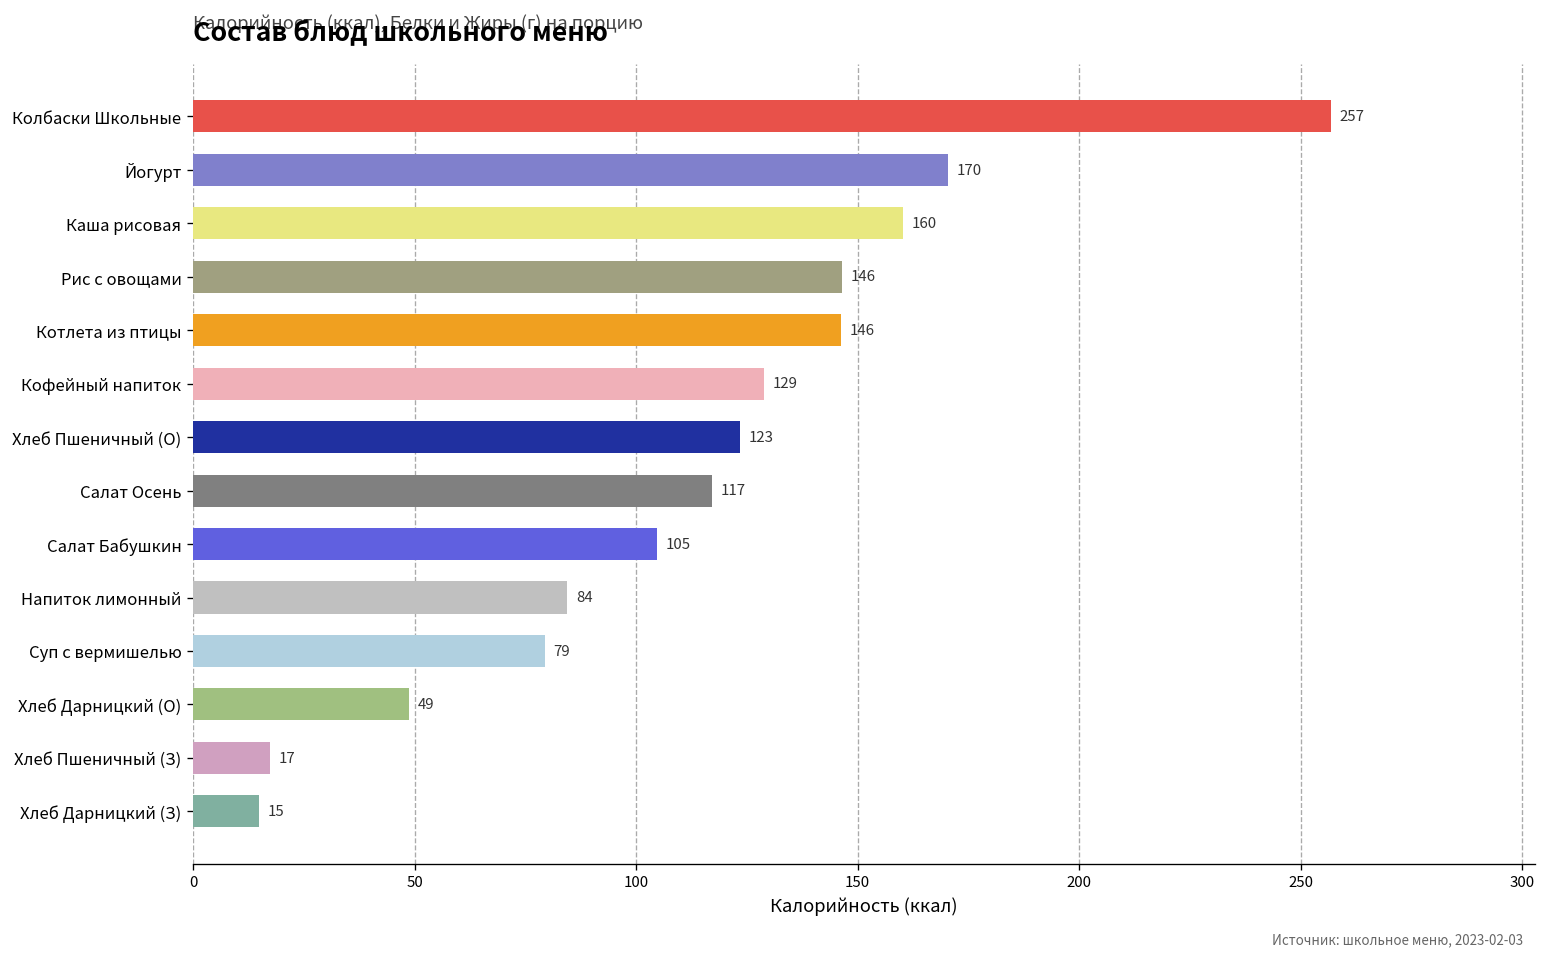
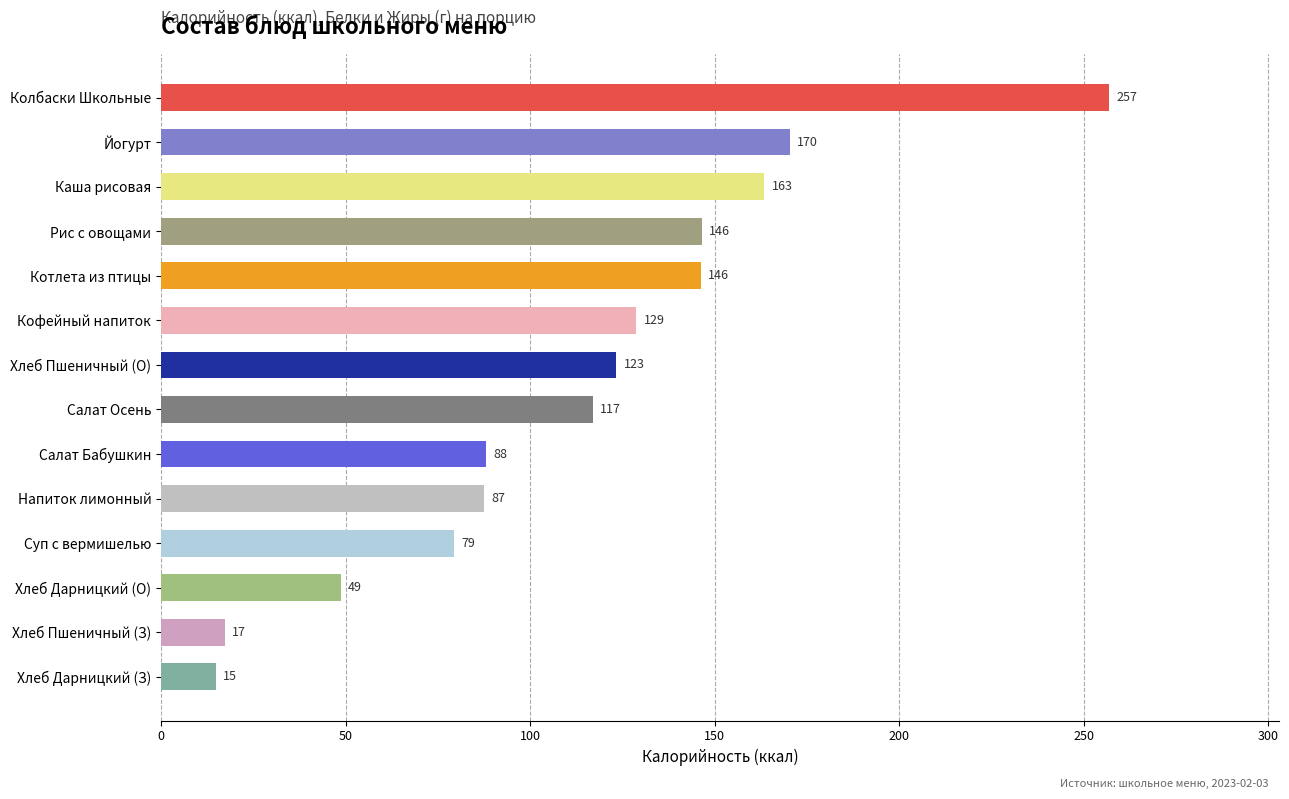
Каша рисовая: 160 -> 163
Салат Бабушкин: 105 -> 88
Напиток лимонный: 84 -> 87
